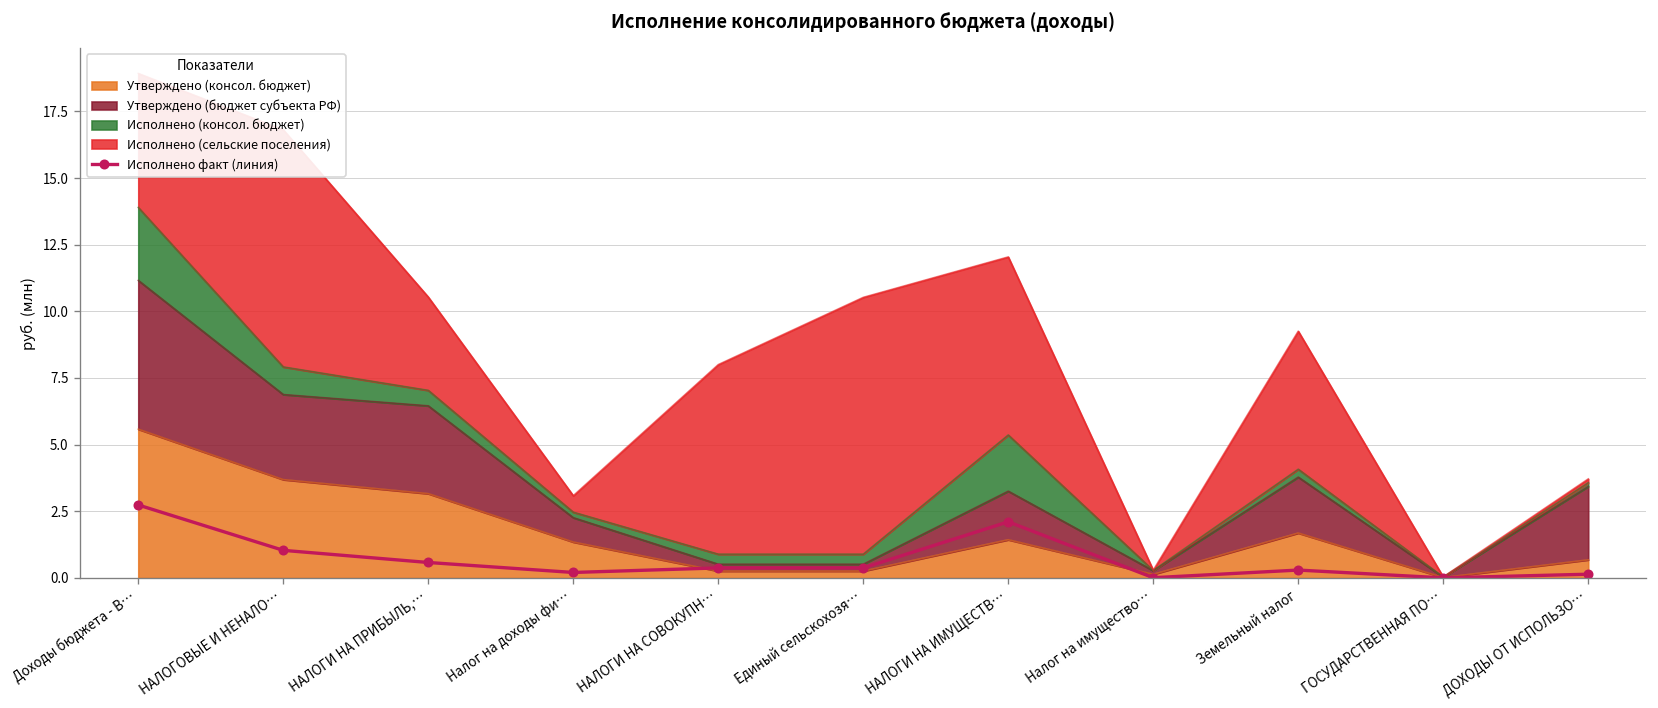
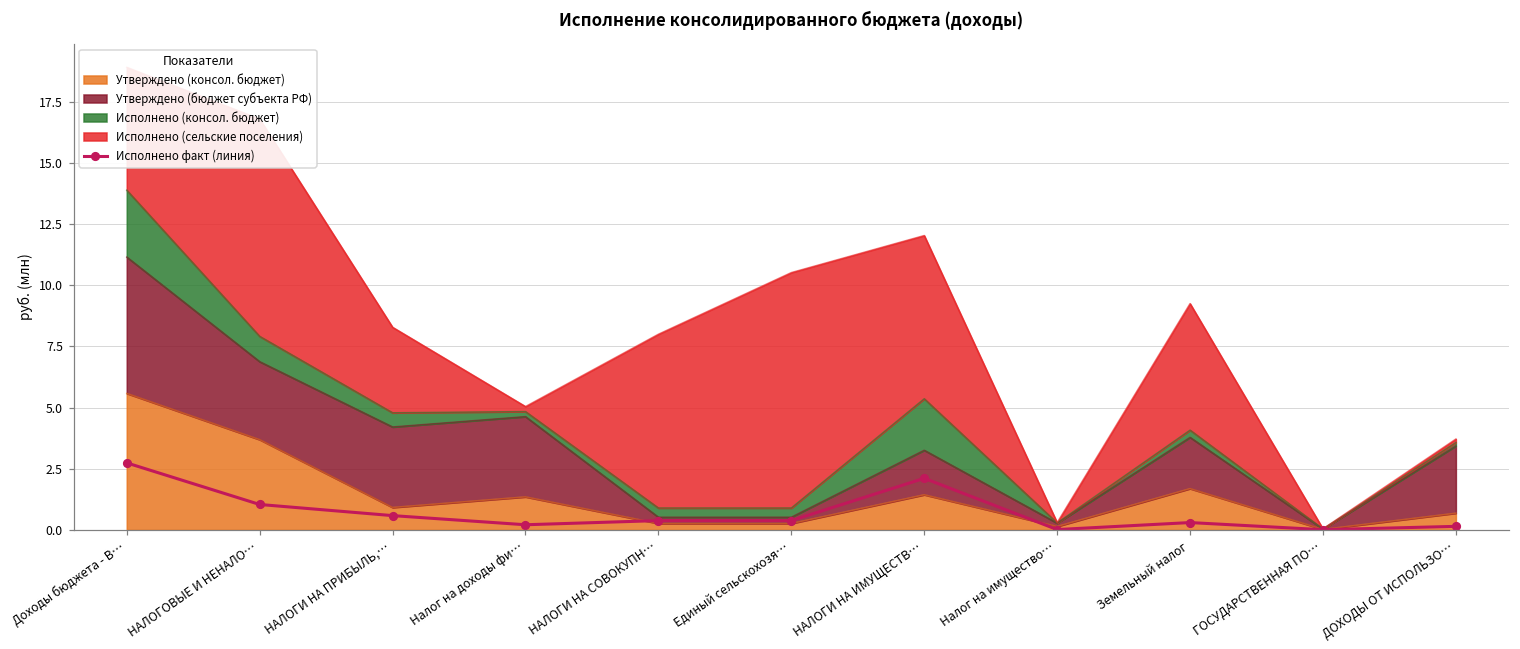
Утверждено (консол. бюджет), НАЛОГИ НА ПРИБЫЛЬ,…: 3.2 -> 0.9
Утверждено (бюджет субъекта РФ), Налог на доходы фи…: 0.9 -> 3.3
Исполнено (сельские поселения), Налог на доходы фи…: 0.6 -> 0.2
